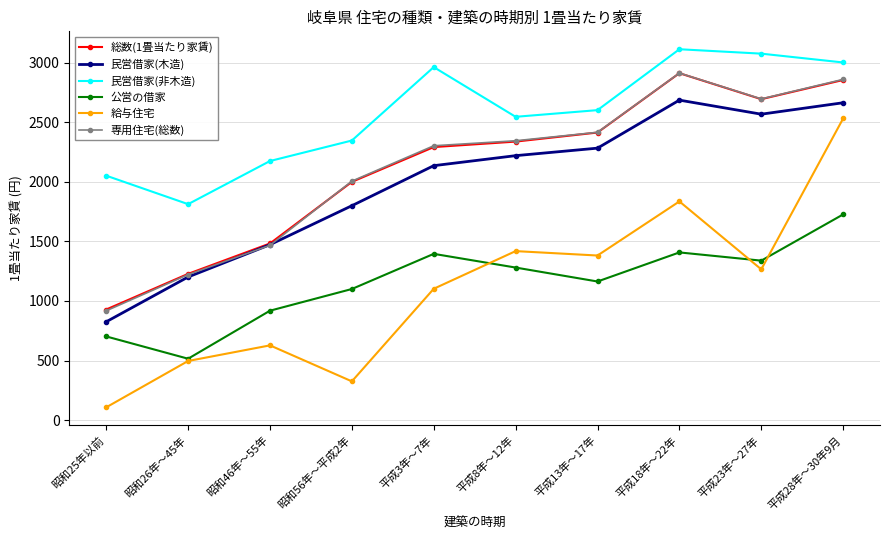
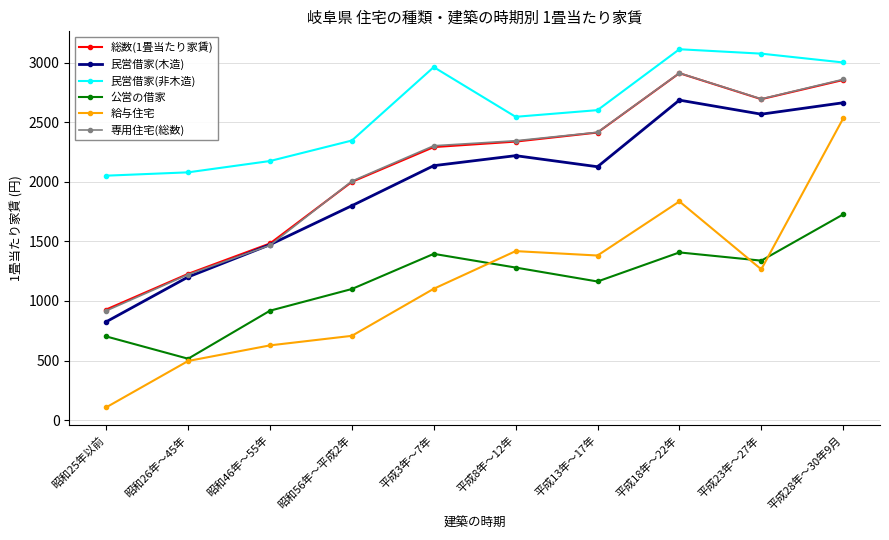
民営借家(非木造), 昭和26年～45年: 1810 -> 2080
給与住宅, 昭和56年～平成2年: 330 -> 710
民営借家(木造), 平成13年～17年: 2280 -> 2130
